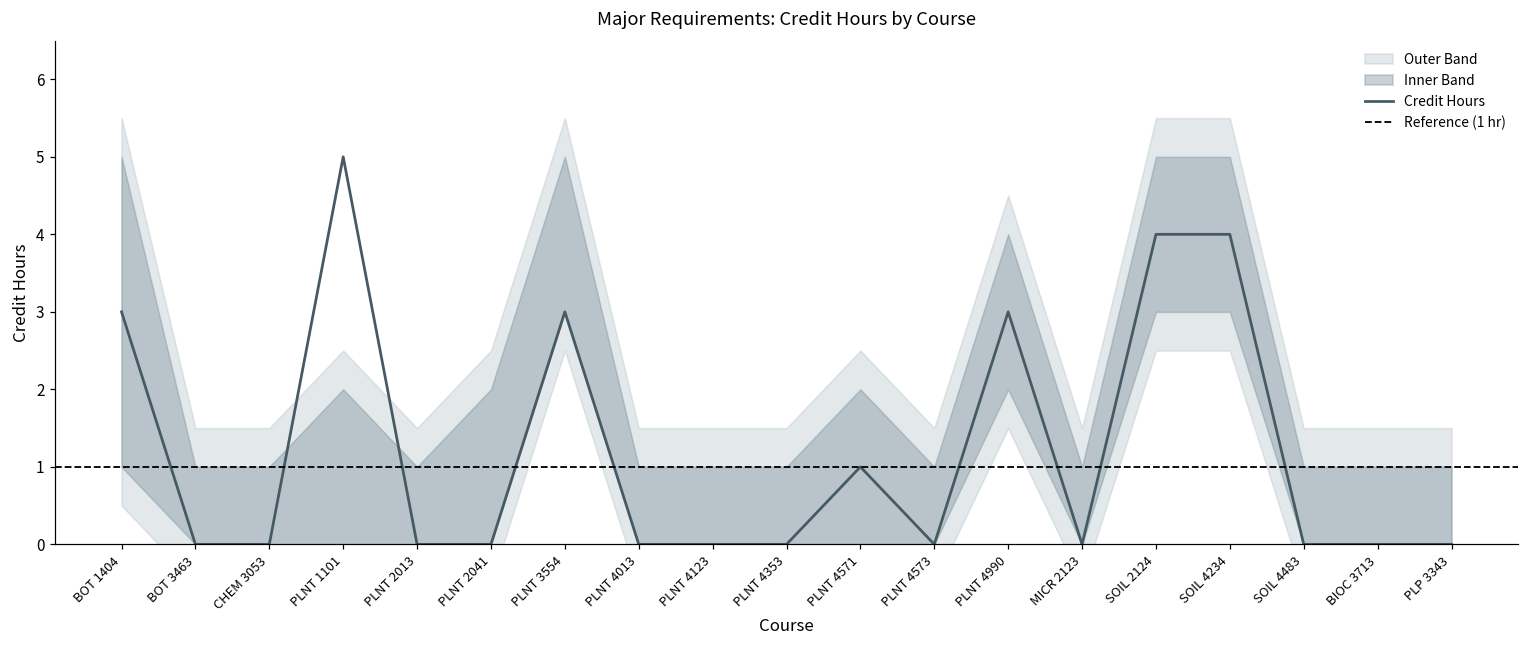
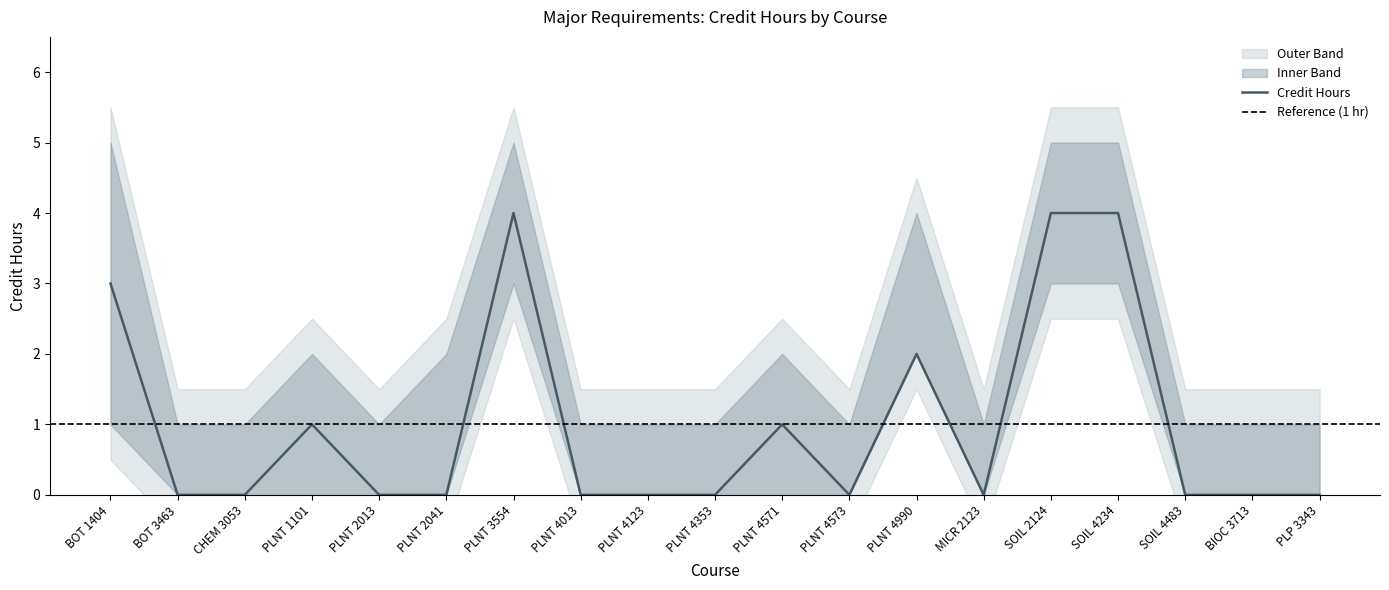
Credit Hours, PLNT 1101: 5 -> 1
Credit Hours, PLNT 3554: 3 -> 4
Credit Hours, PLNT 4990: 3 -> 2
